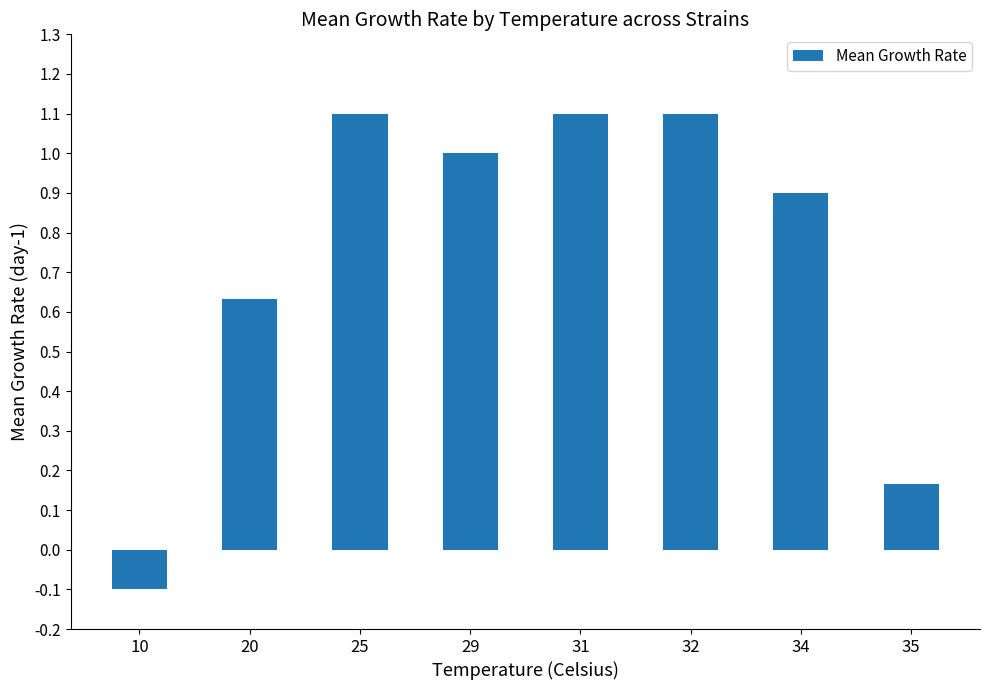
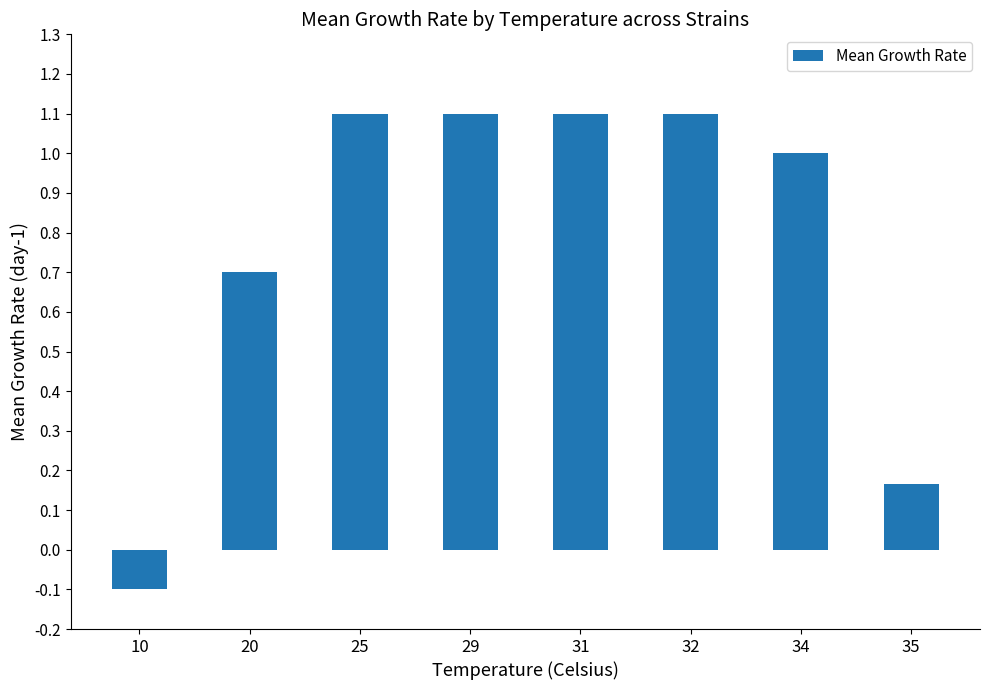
20: 0.63 -> 0.70
29: 1.0 -> 1.1
34: 0.9 -> 1.0
